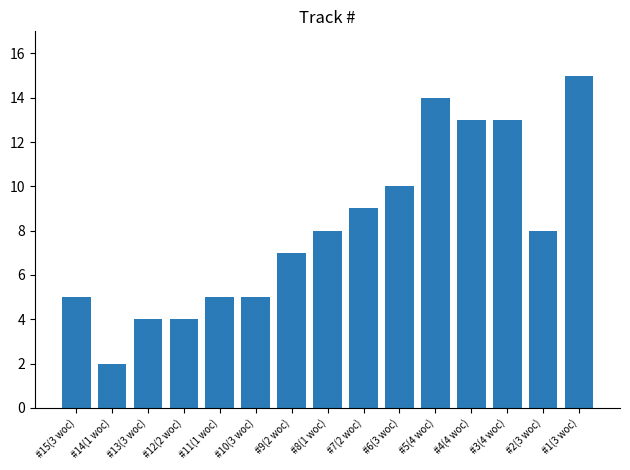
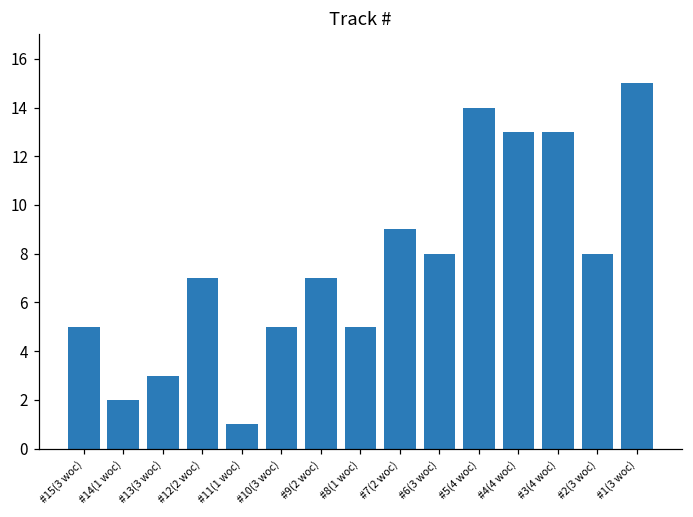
#13(3 woc): 4 -> 3
#12(2 woc): 4 -> 7
#11(1 woc): 5 -> 1
#8(1 woc): 8 -> 5
#6(3 woc): 10 -> 8
